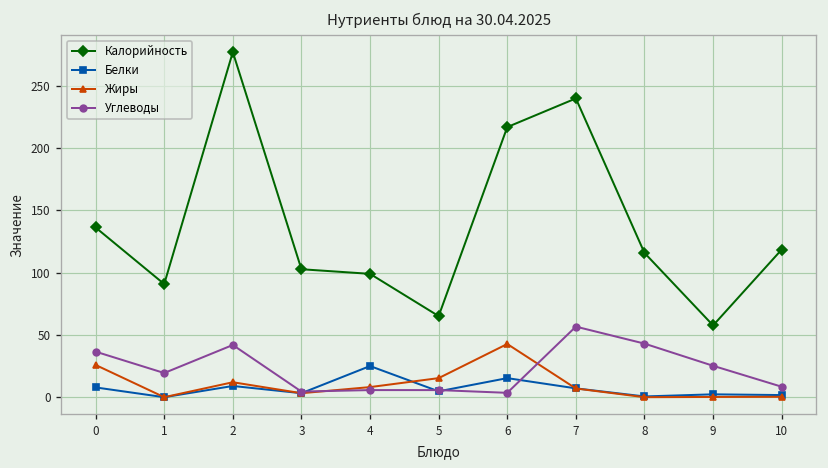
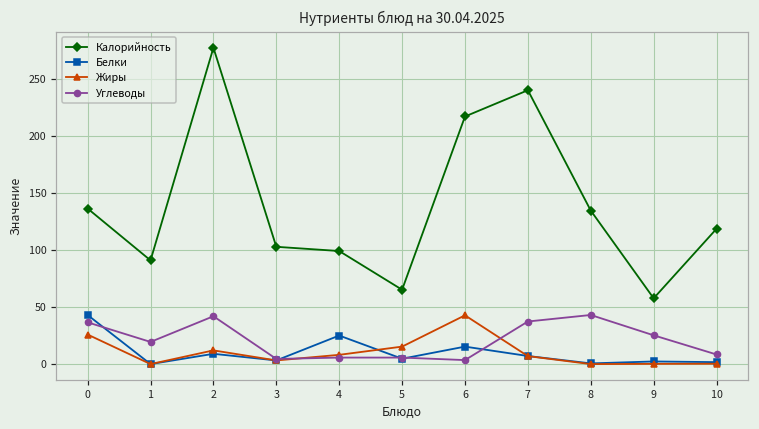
Белки, 0: 8 -> 43
Углеводы, 7: 57 -> 37
Калорийность, 8: 116 -> 134
